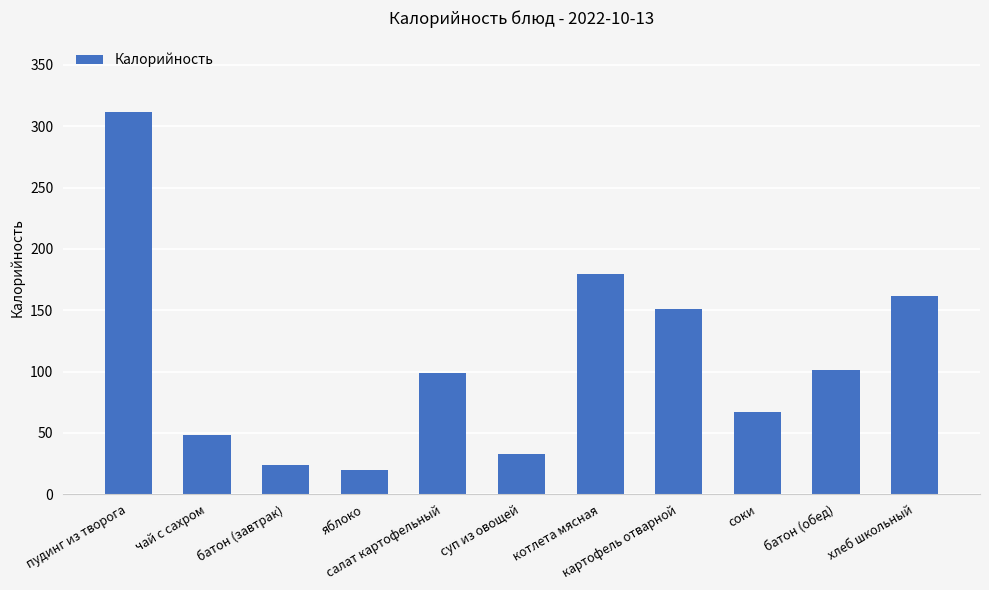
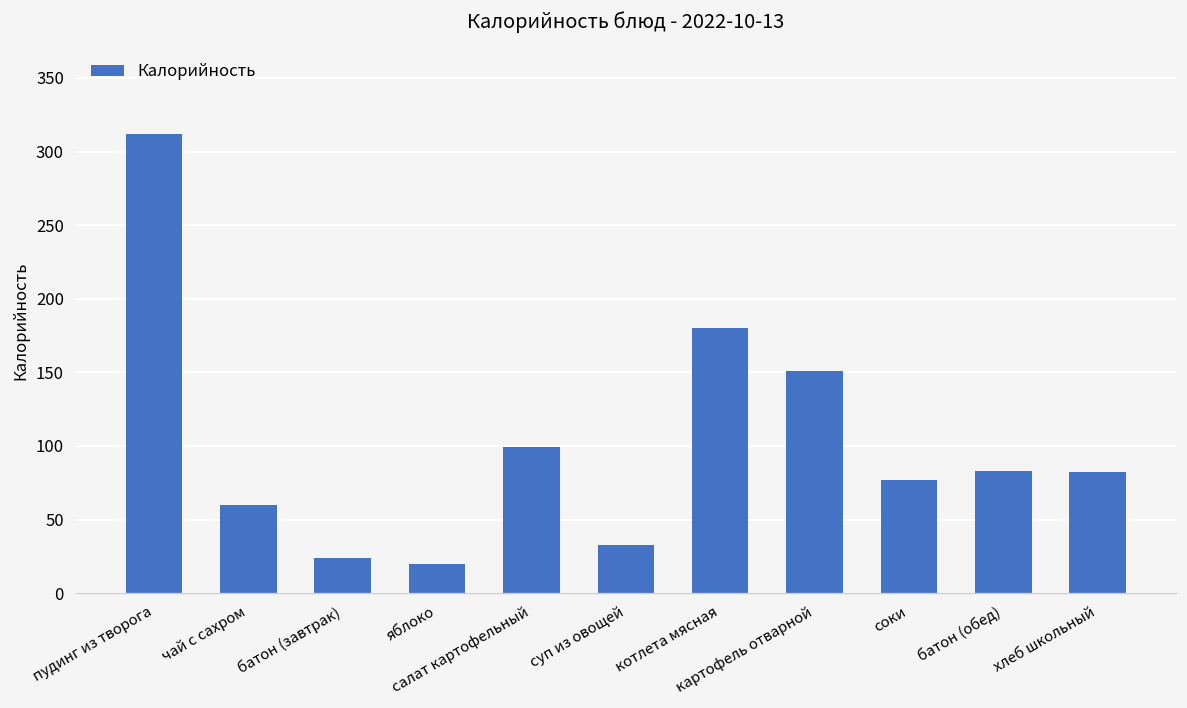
чай с сахром: 48 -> 60
соки: 67 -> 77
батон (обед): 101 -> 83
хлеб школьный: 162 -> 82
